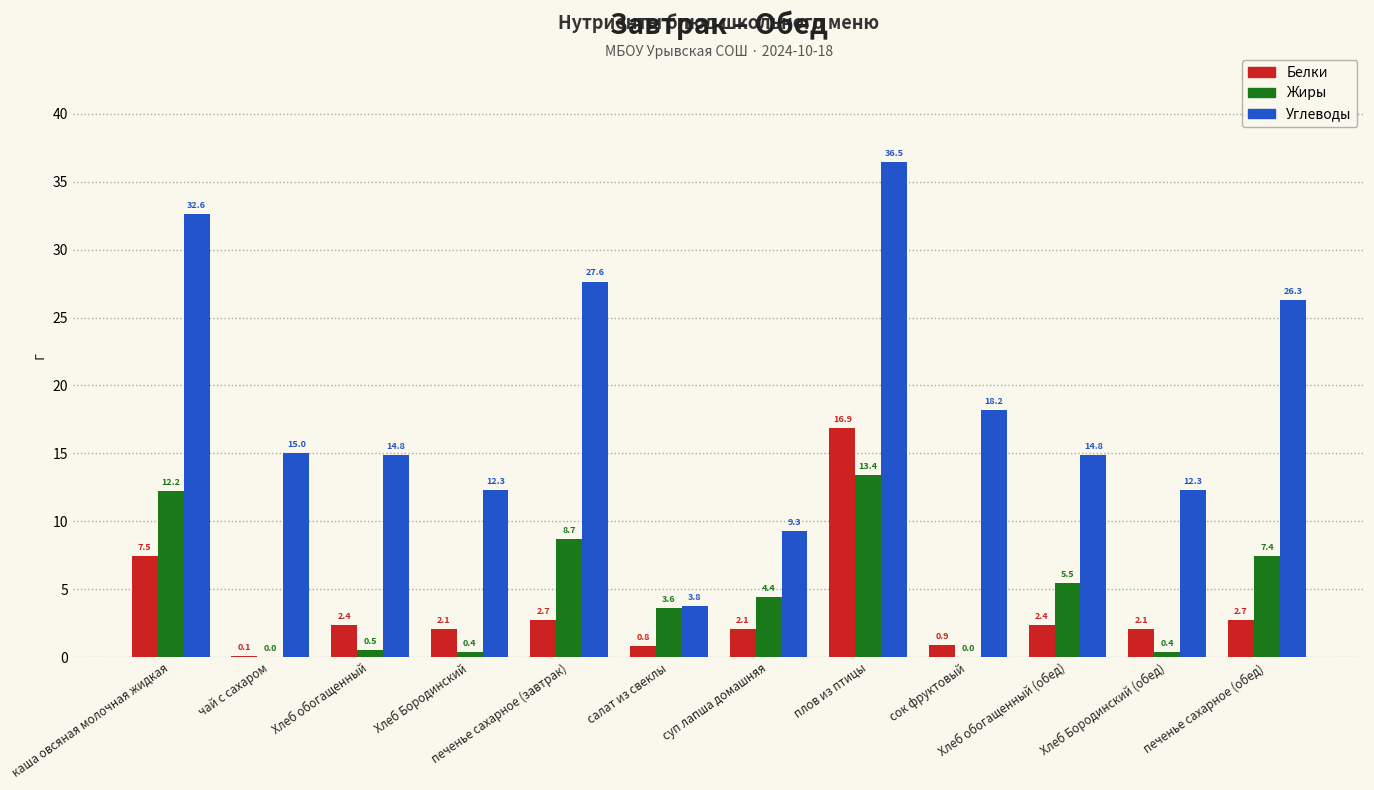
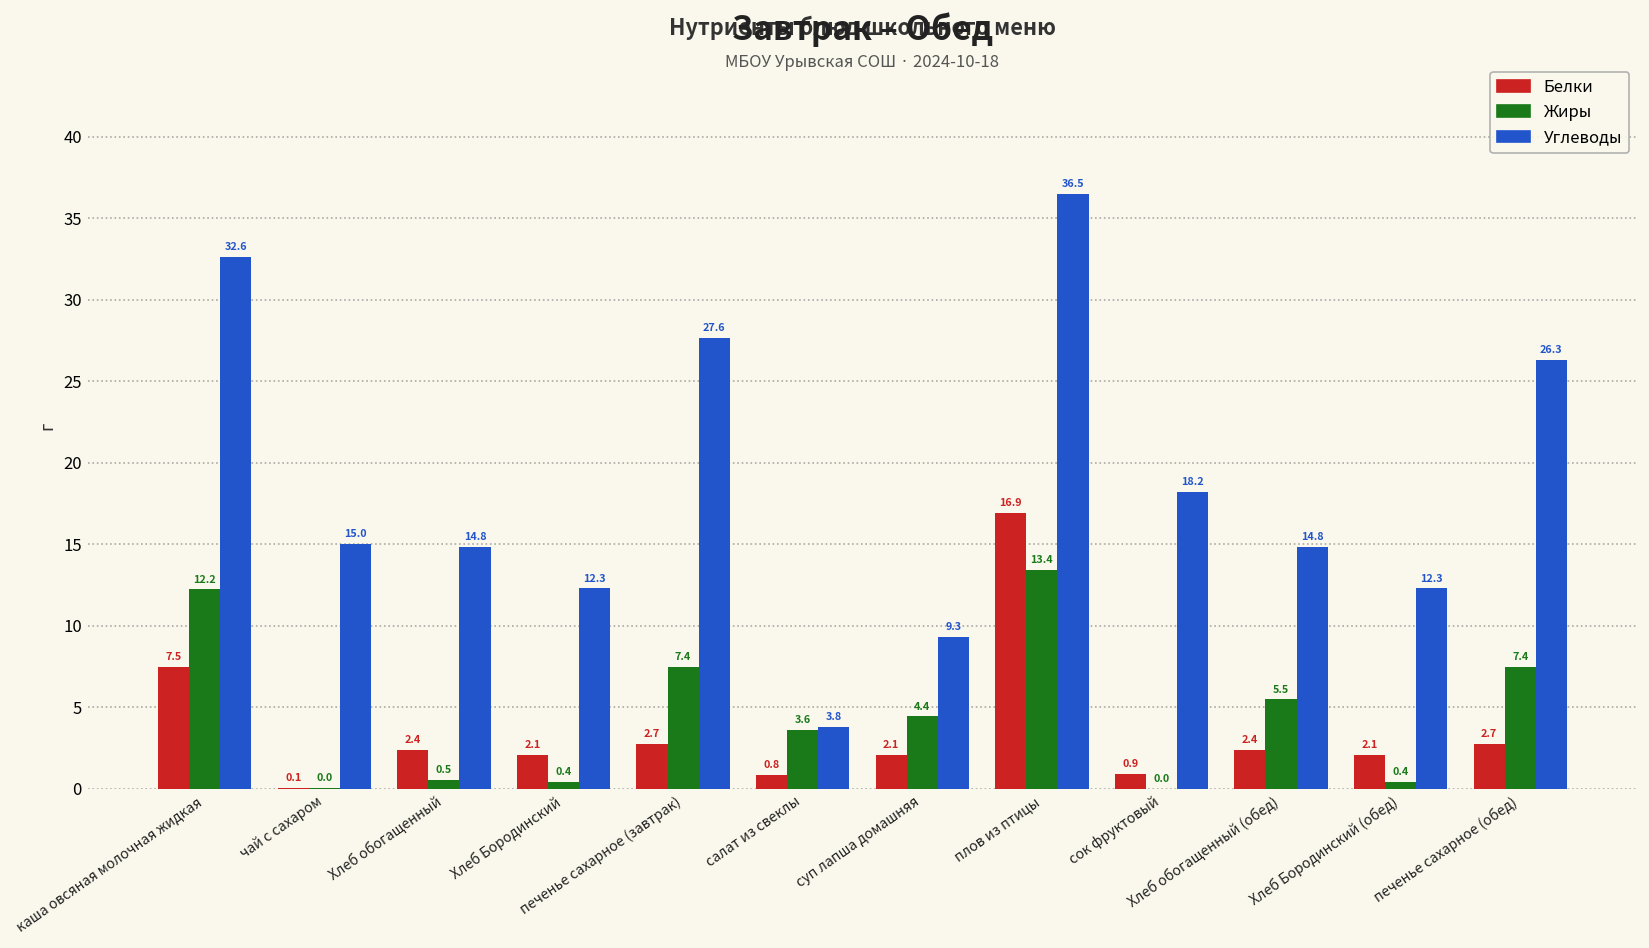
Жиры, печенье сахарное (завтрак): 8.7 -> 7.4
